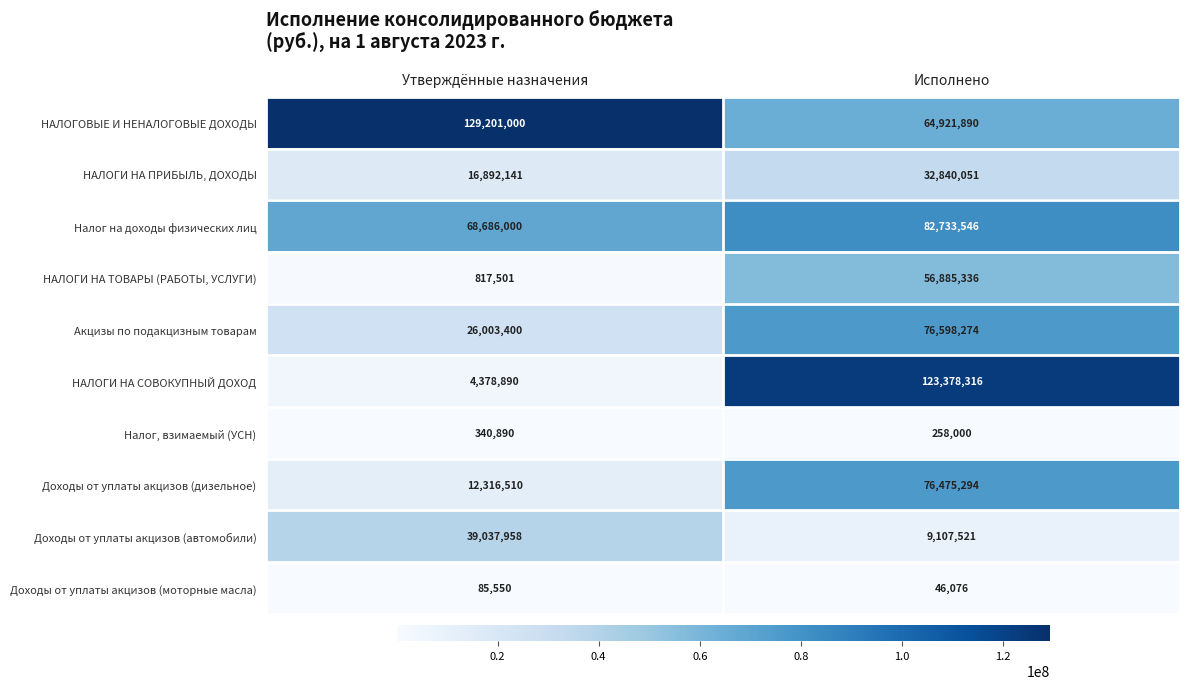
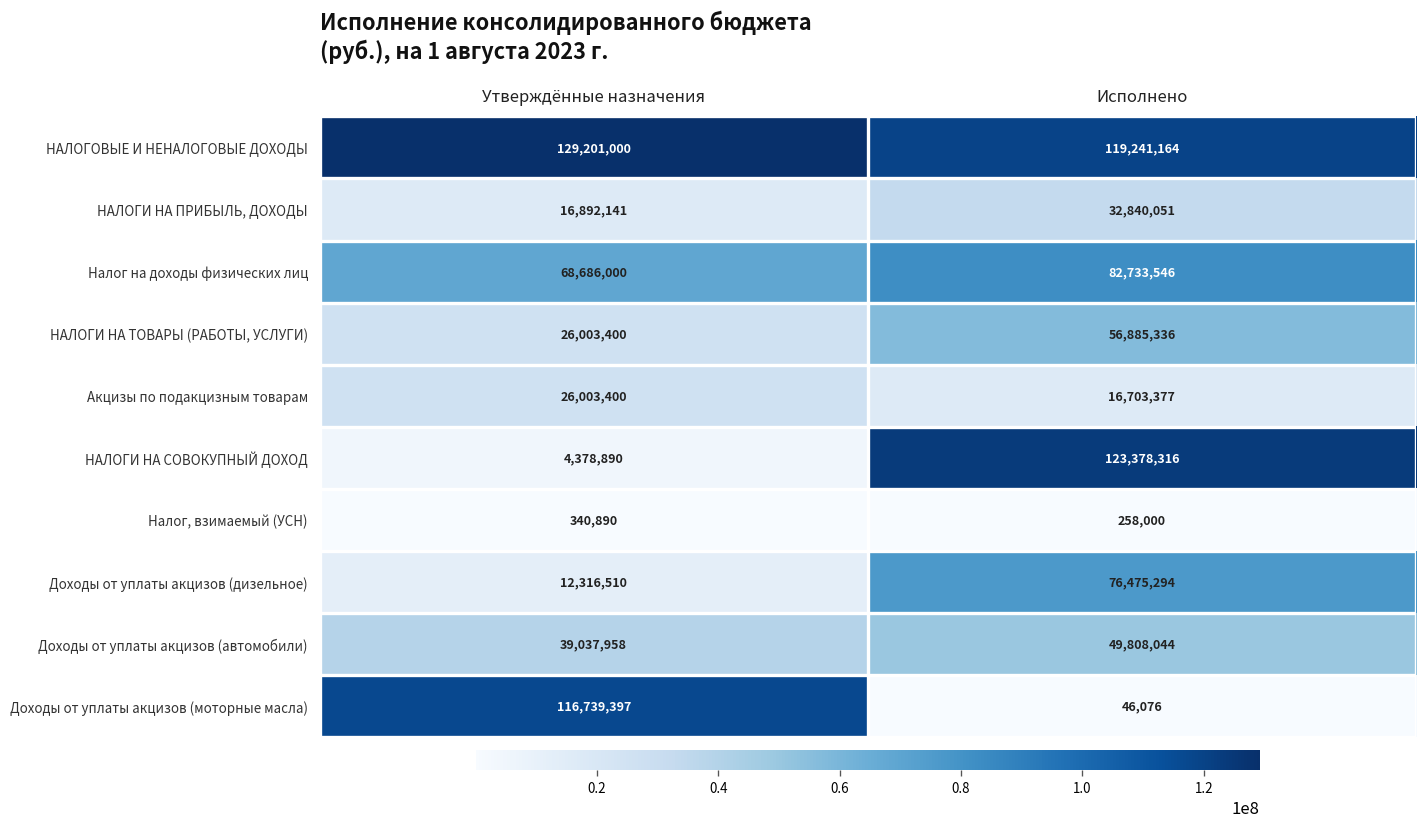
НАЛОГОВЫЕ И НЕНАЛОГОВЫЕ ДОХОДЫ, Исполнено: 64,921,890 -> 119,241,164
НАЛОГИ НА ТОВАРЫ (РАБОТЫ, УСЛУГИ), Утверждённые назначения: 817,501 -> 26,003,400
Акцизы по подакцизным товарам, Исполнено: 76,598,274 -> 16,703,377
Доходы от уплаты акцизов (автомобили), Исполнено: 9,107,521 -> 49,808,044
Доходы от уплаты акцизов (моторные масла), Утверждённые назначения: 85,550 -> 116,739,397
